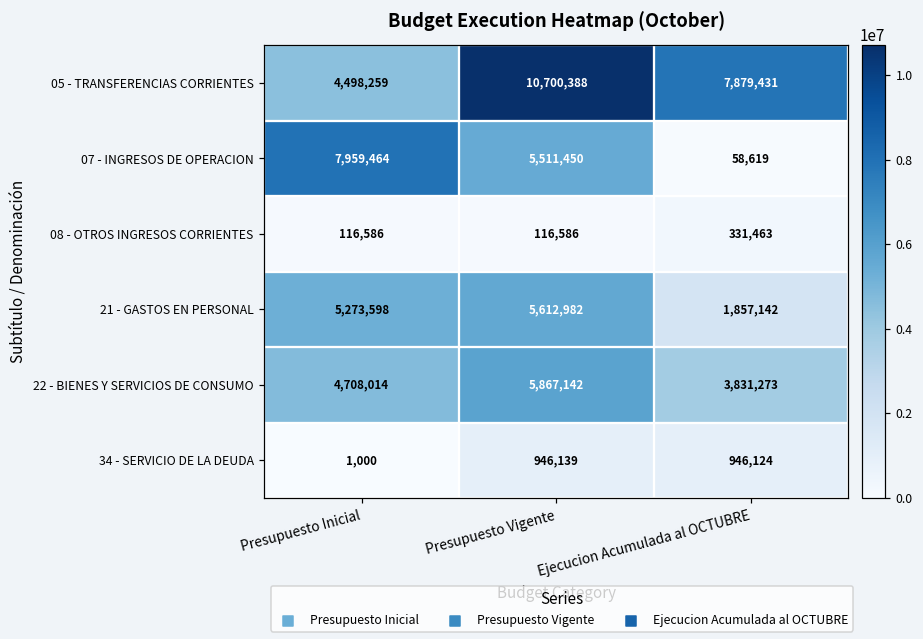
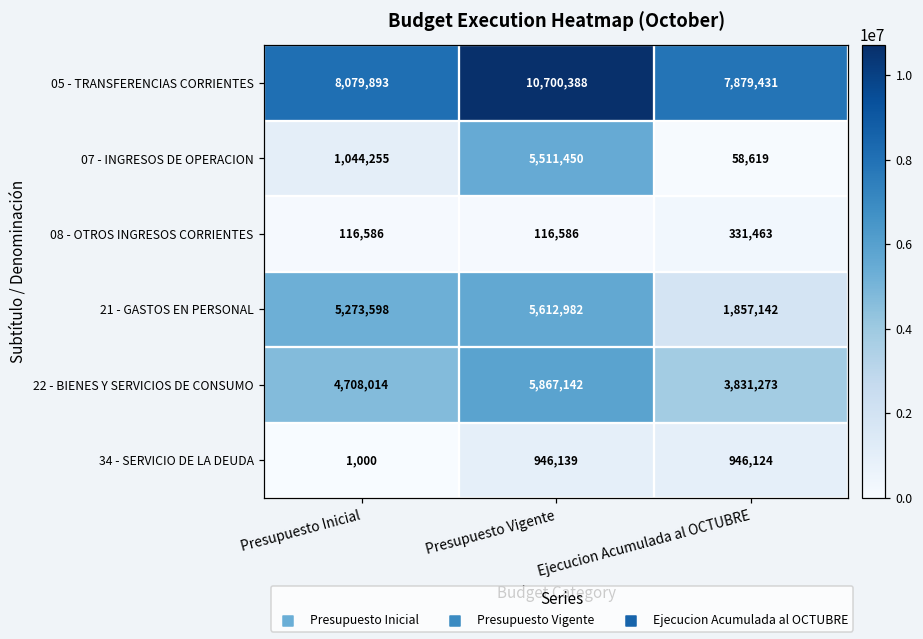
05 - TRANSFERENCIAS CORRIENTES, Presupuesto Inicial: 4,498,259 -> 8,079,893
07 - INGRESOS DE OPERACION, Presupuesto Inicial: 7,959,464 -> 1,044,255
